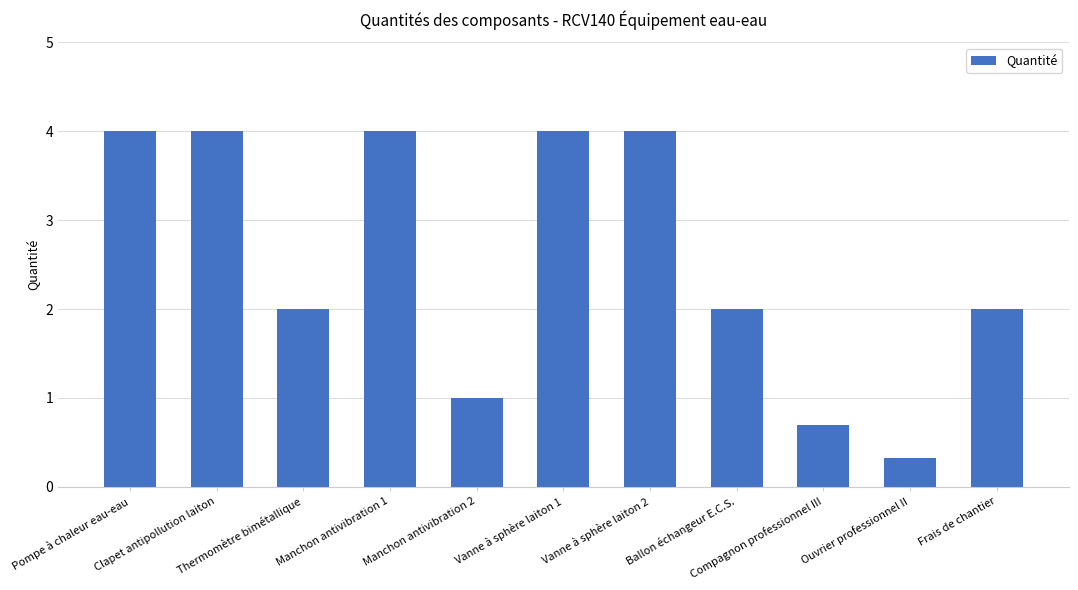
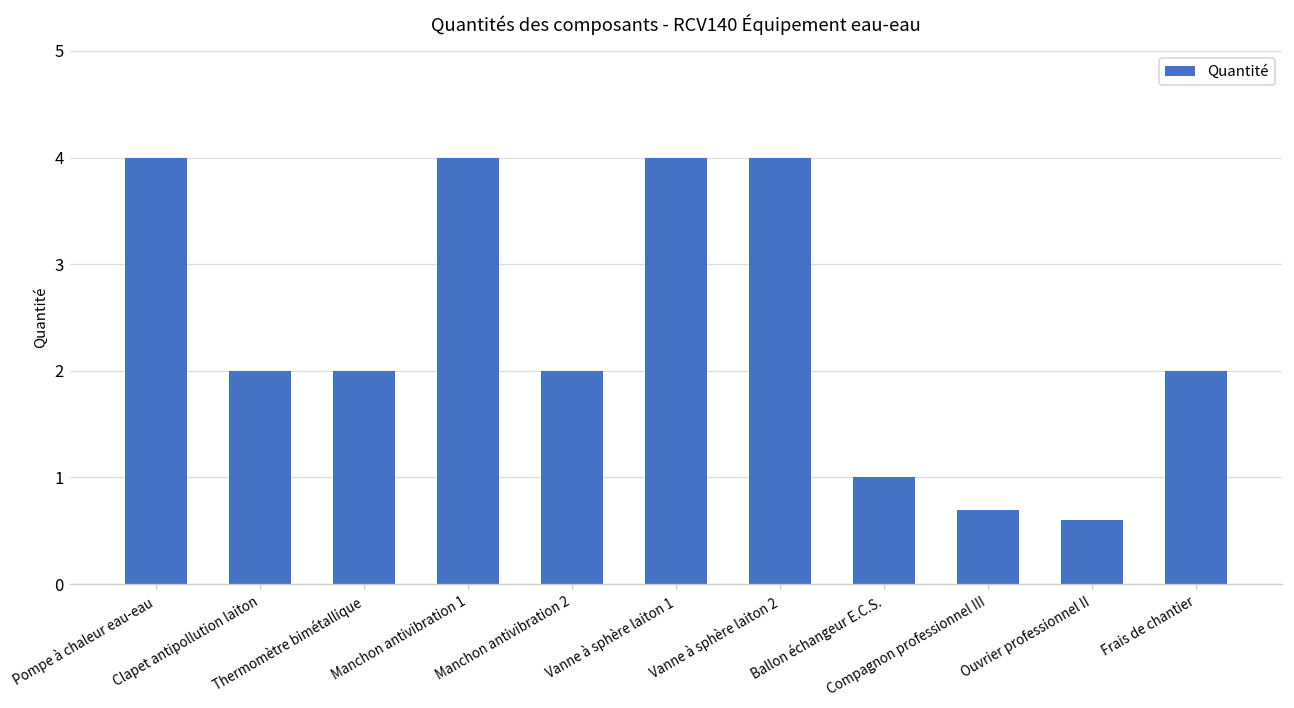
Clapet antipollution laiton: 4 -> 2
Manchon antivibration 2: 1 -> 2
Ballon échangeur E.C.S.: 2 -> 1
Ouvrier professionnel II: 0.3 -> 0.6
